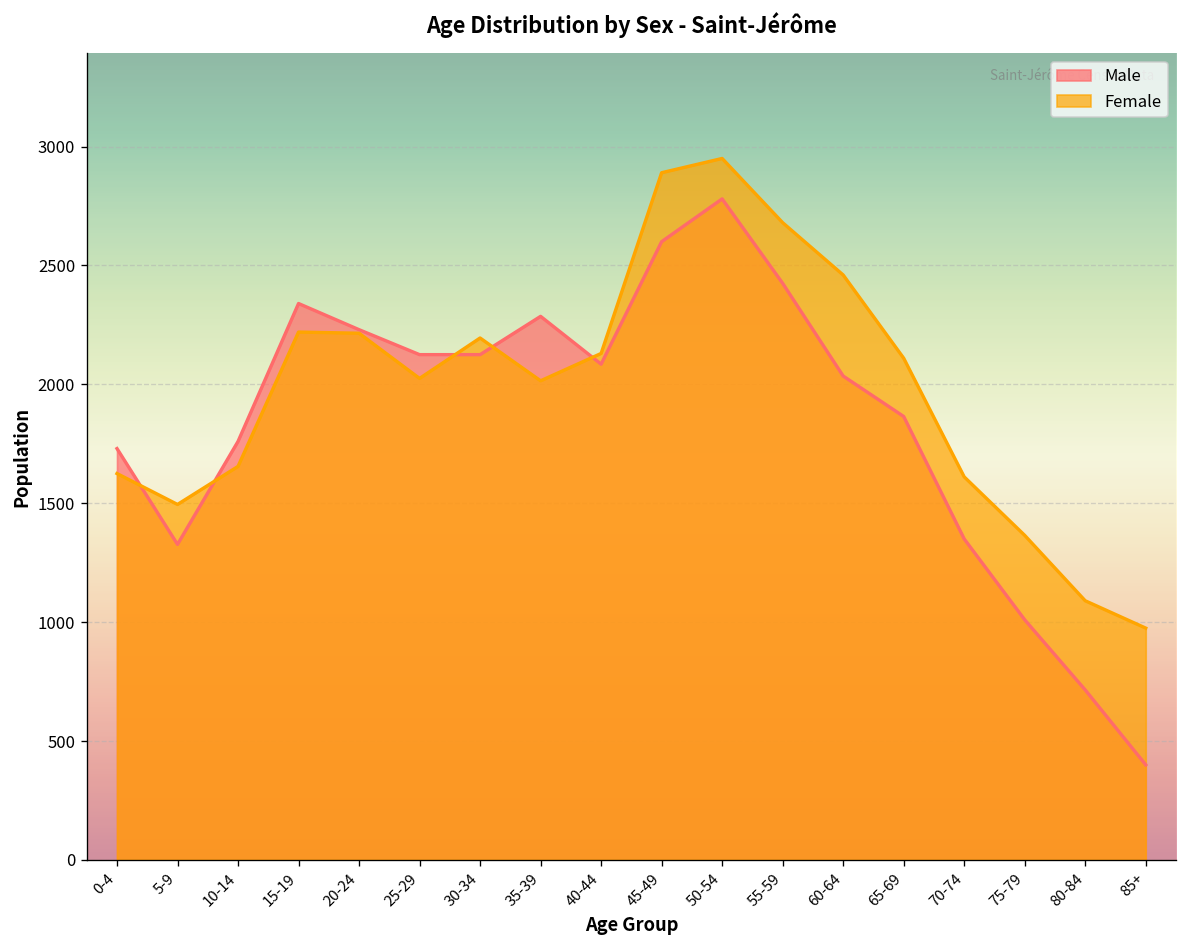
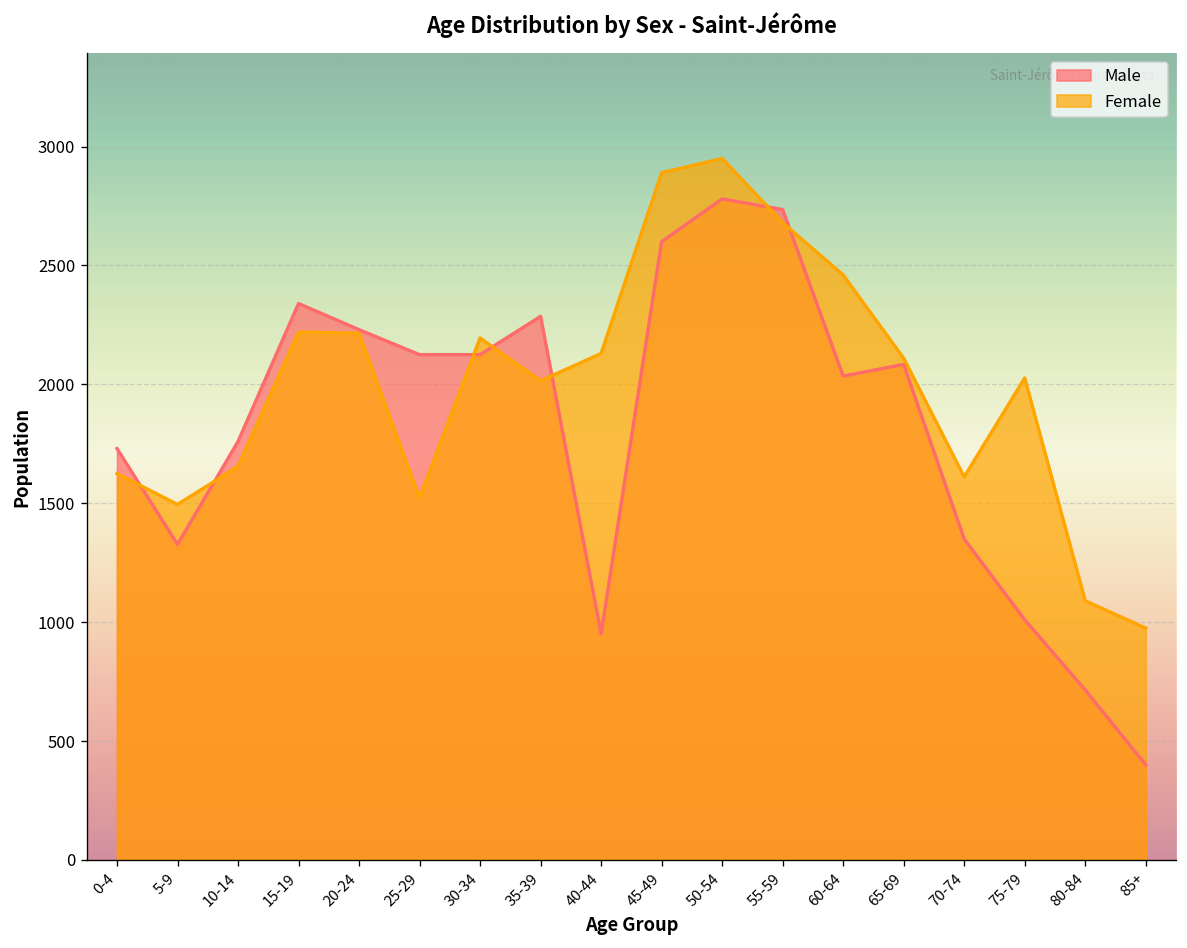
Female, 25-29: 2030 -> 1520
Male, 40-44: 2090 -> 950
Male, 55-59: 2430 -> 2740
Male, 65-69: 1870 -> 2080
Female, 75-79: 1370 -> 2030
